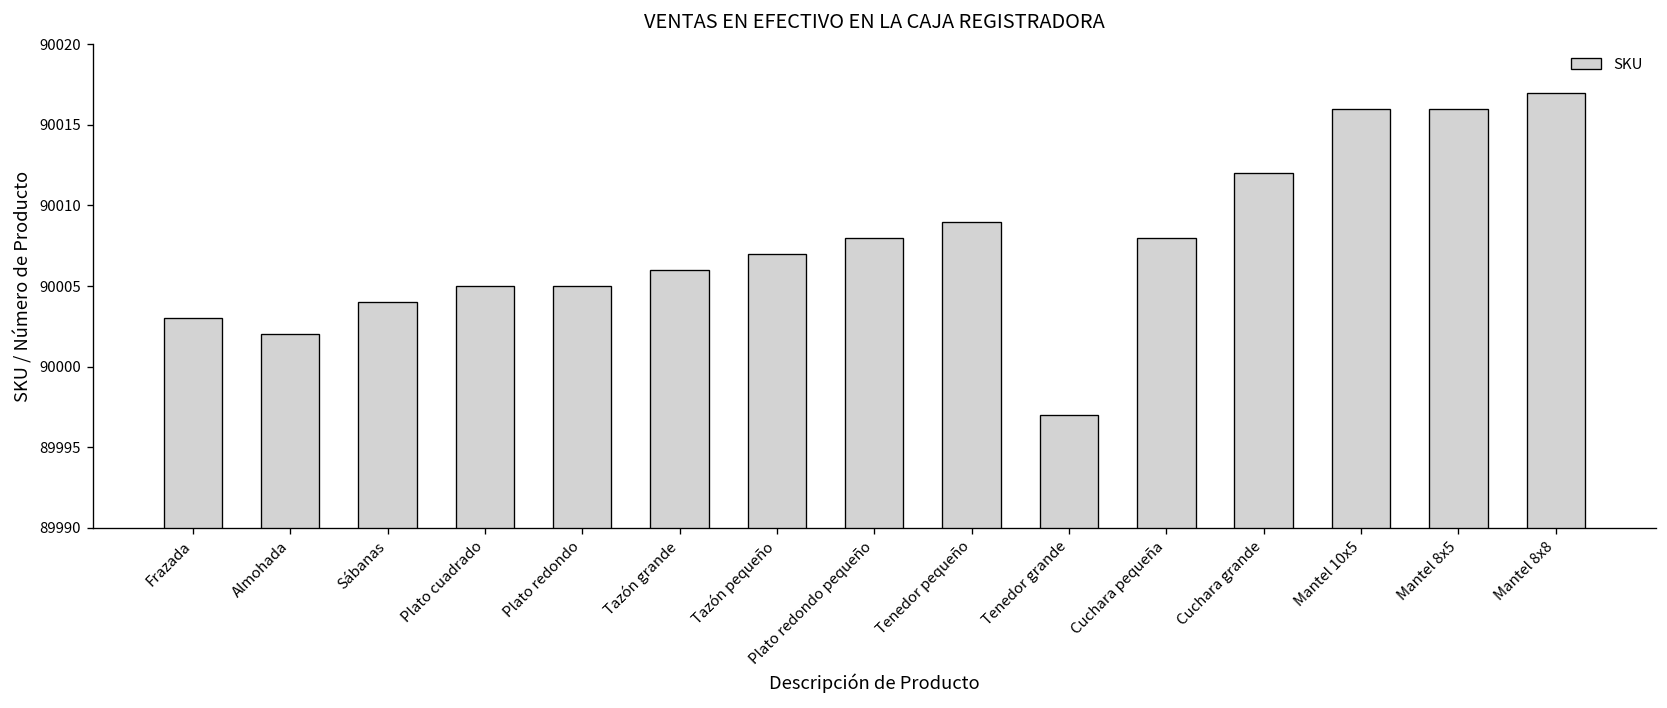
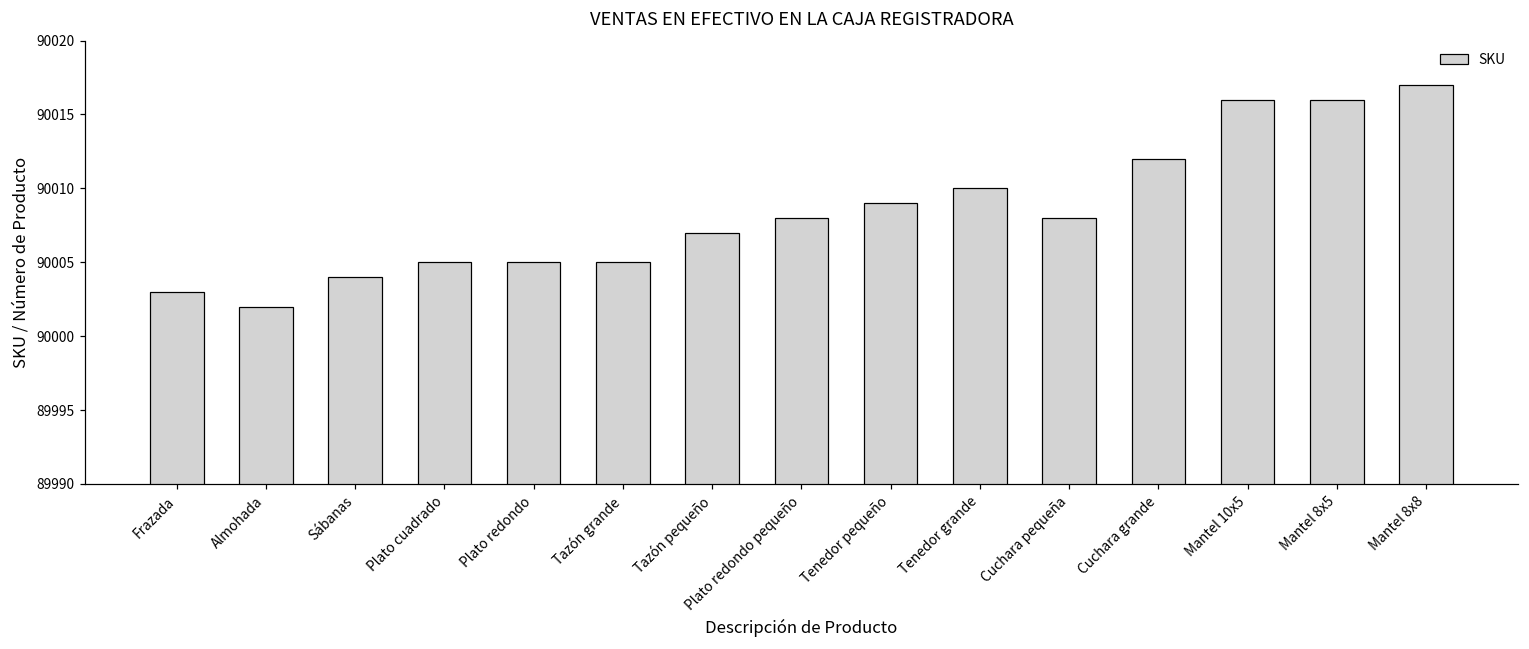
Tazón grande: 90006 -> 90005
Tenedor grande: 89997 -> 90010
